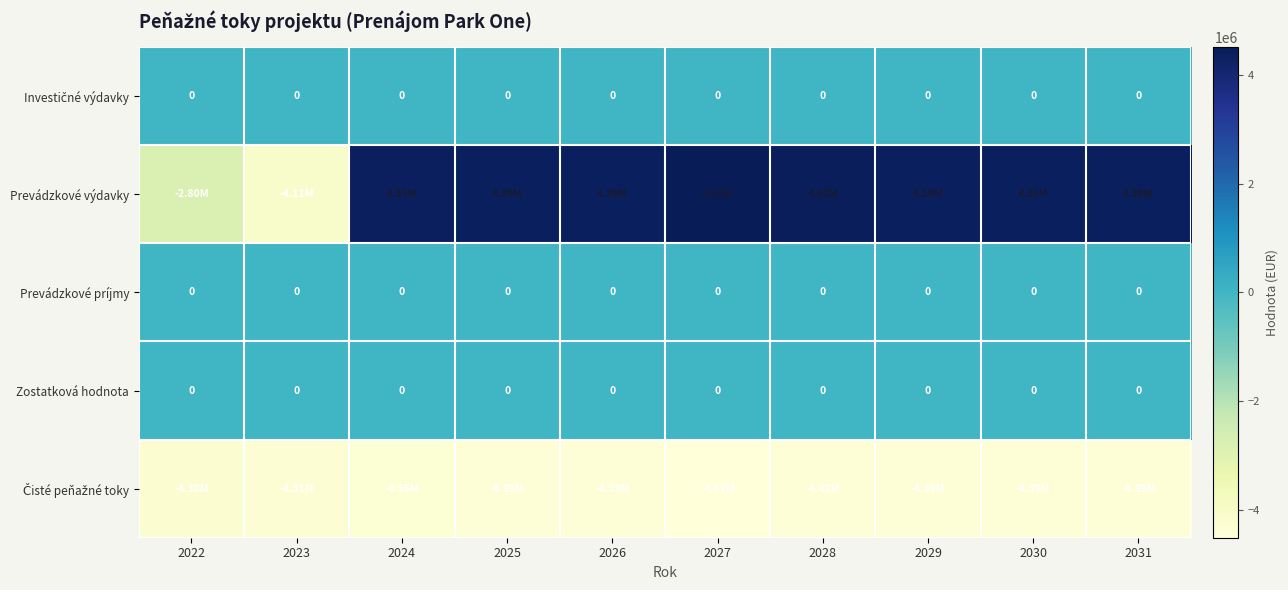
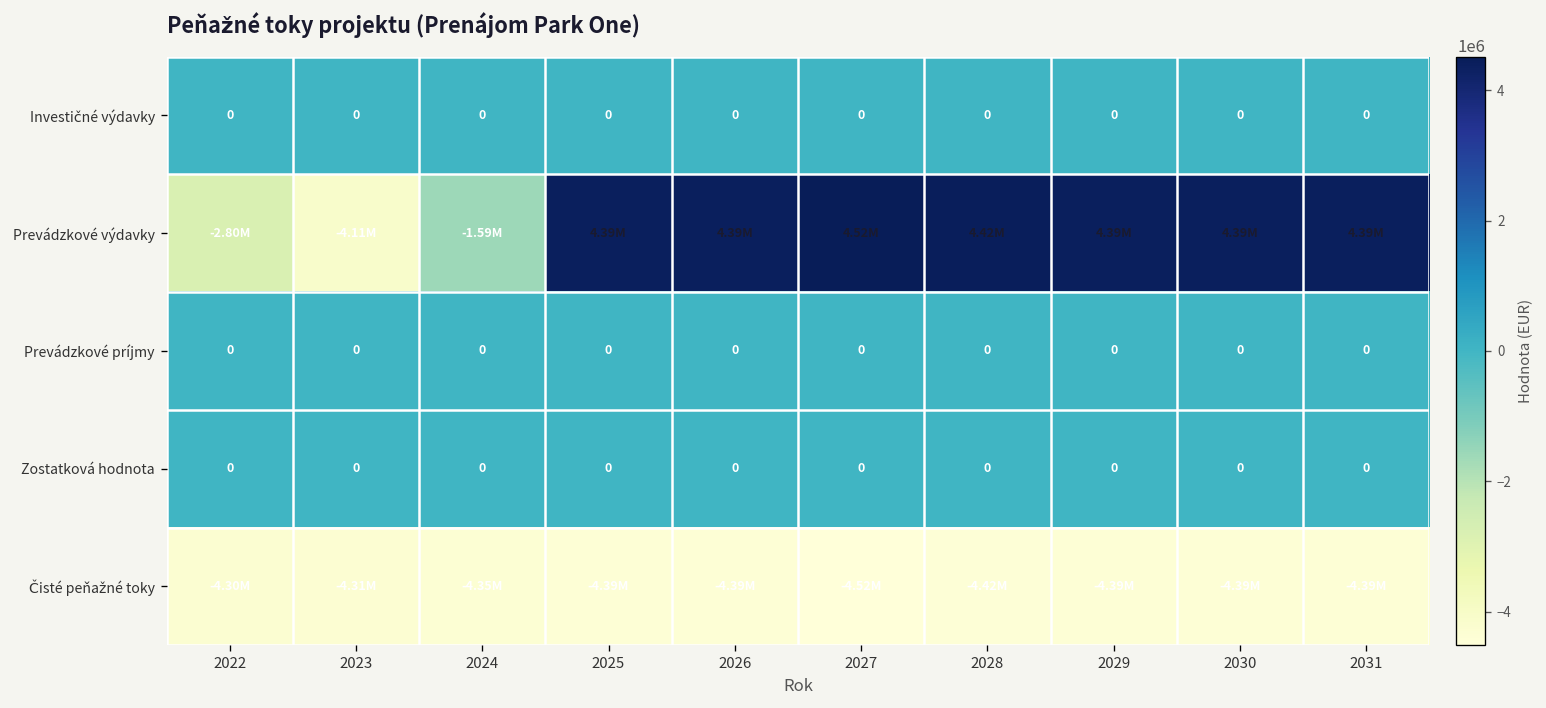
Prevádzkové výdavky, 2024: 4.35M -> -1.59M
